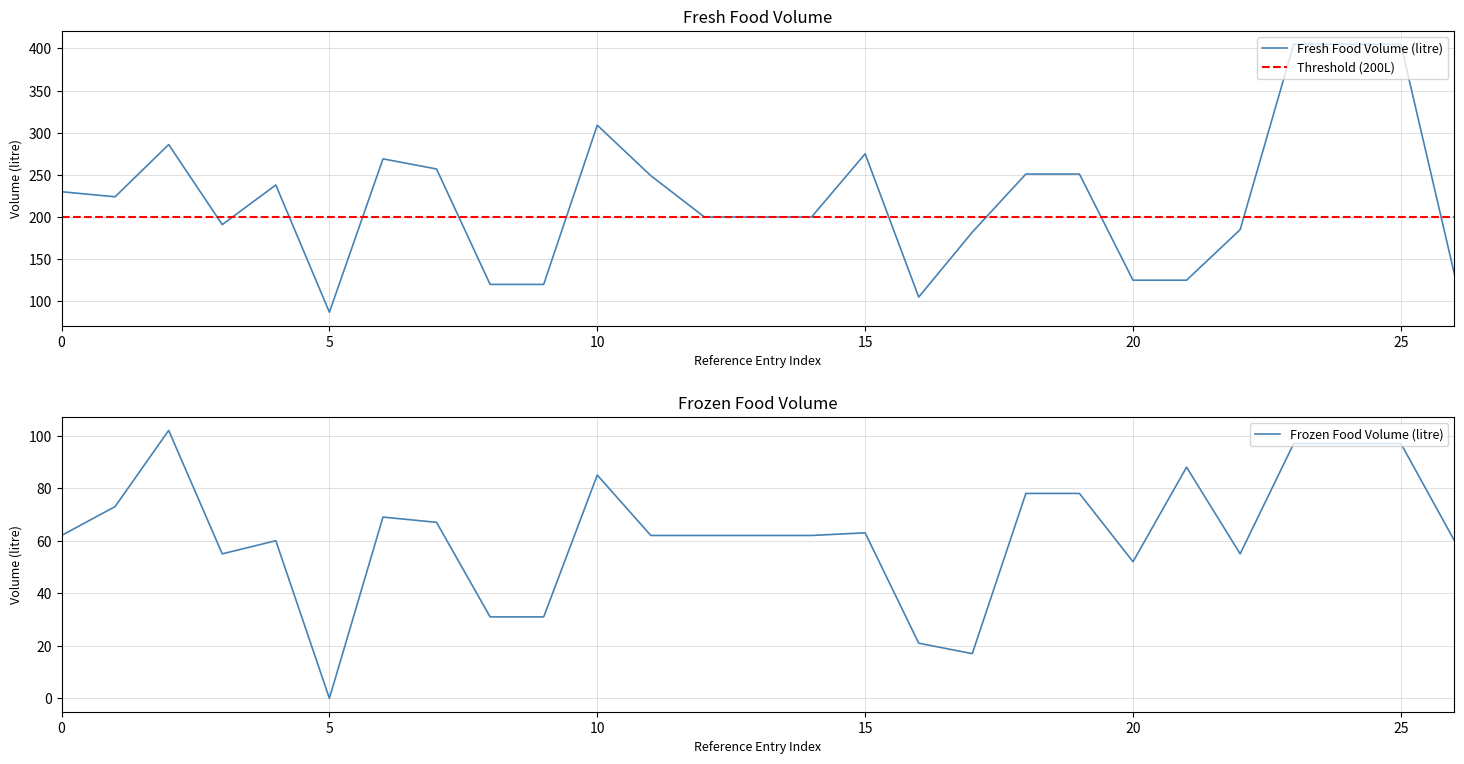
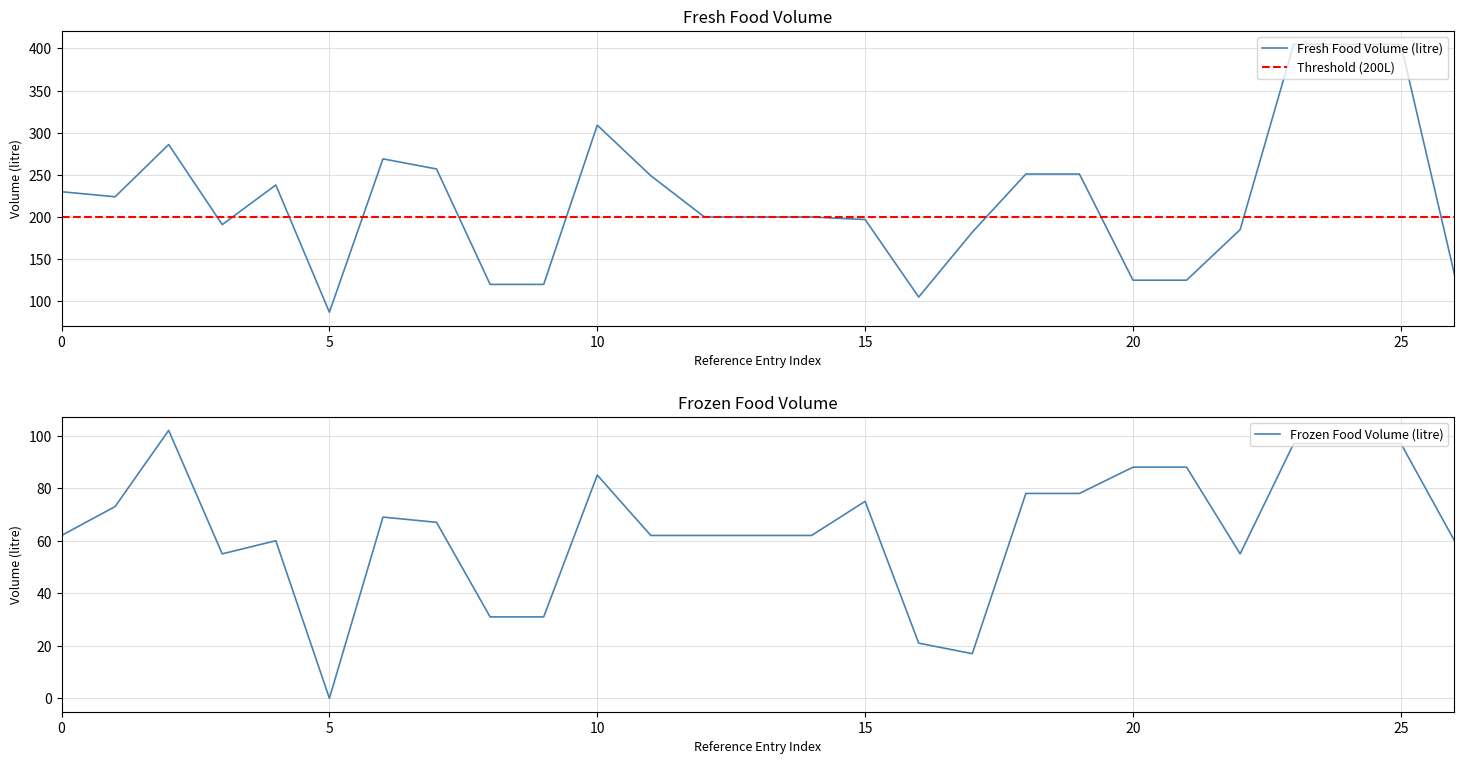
Fresh Food Volume, 15: 280 -> 200
Frozen Food Volume, 15: 63 -> 75
Frozen Food Volume, 20: 52 -> 88
